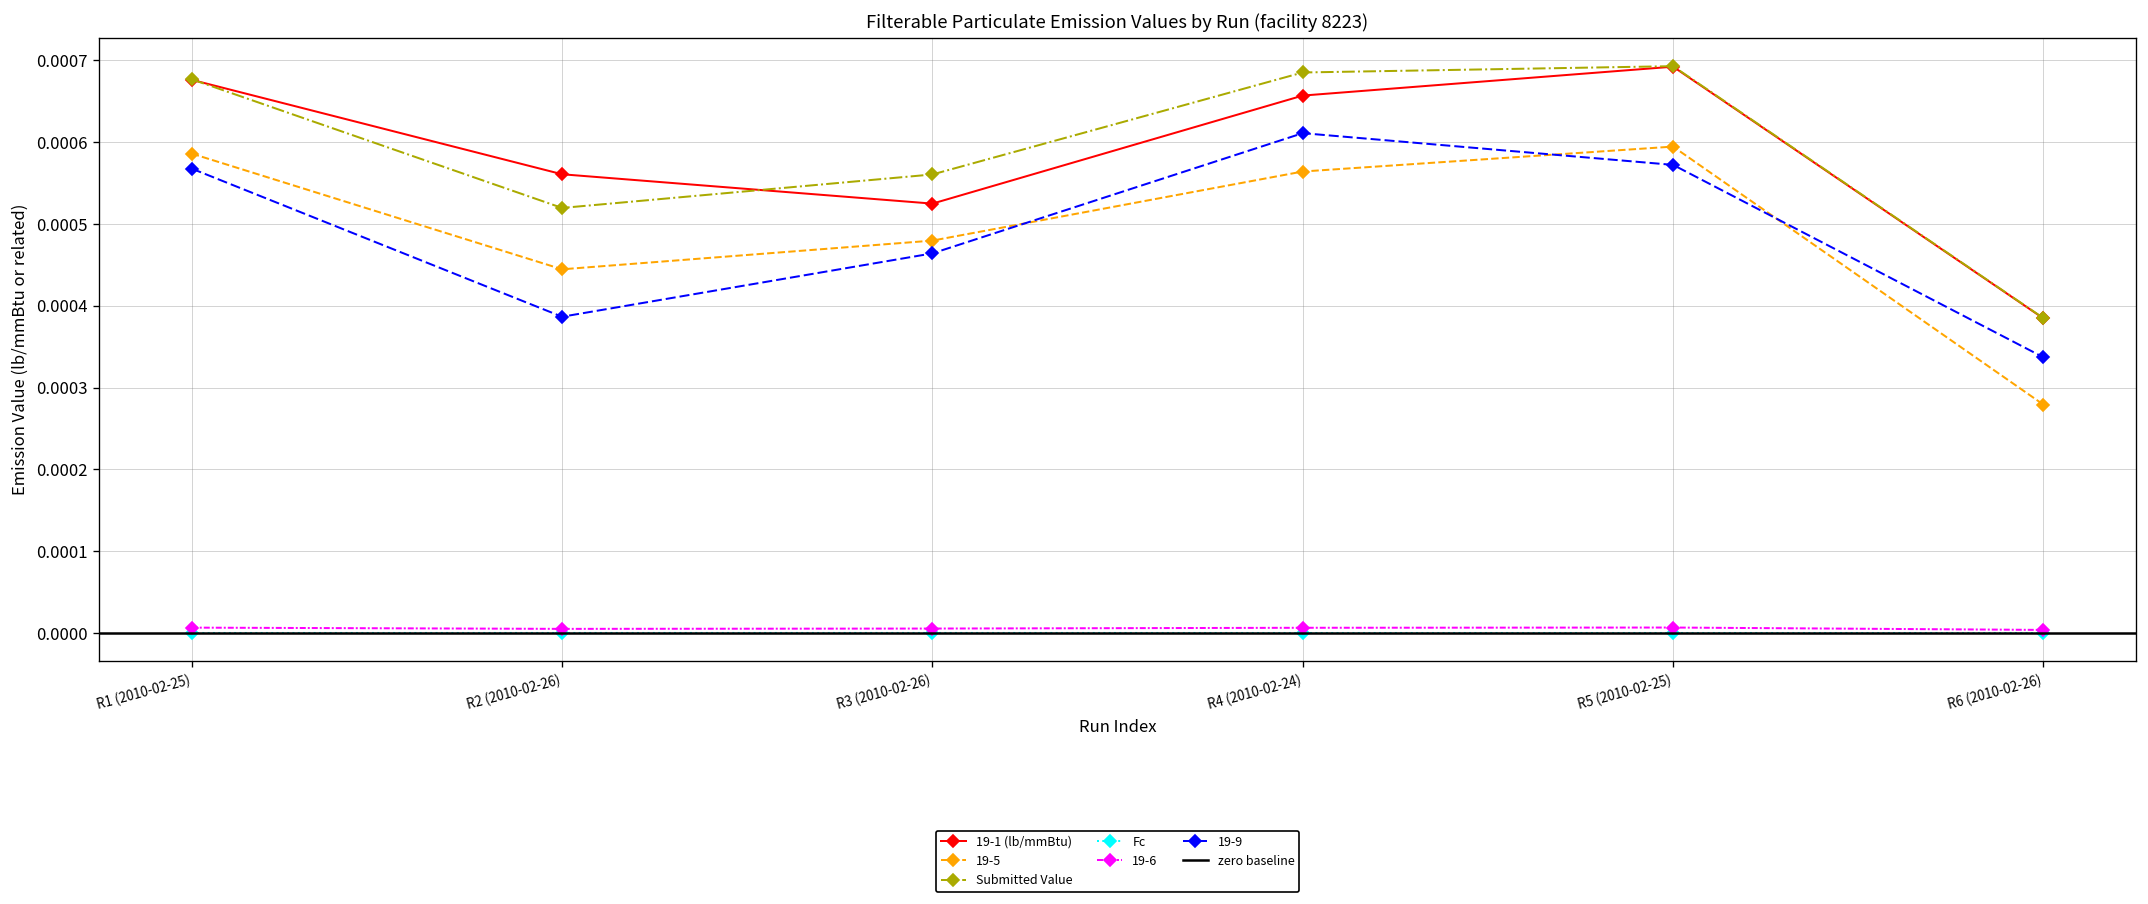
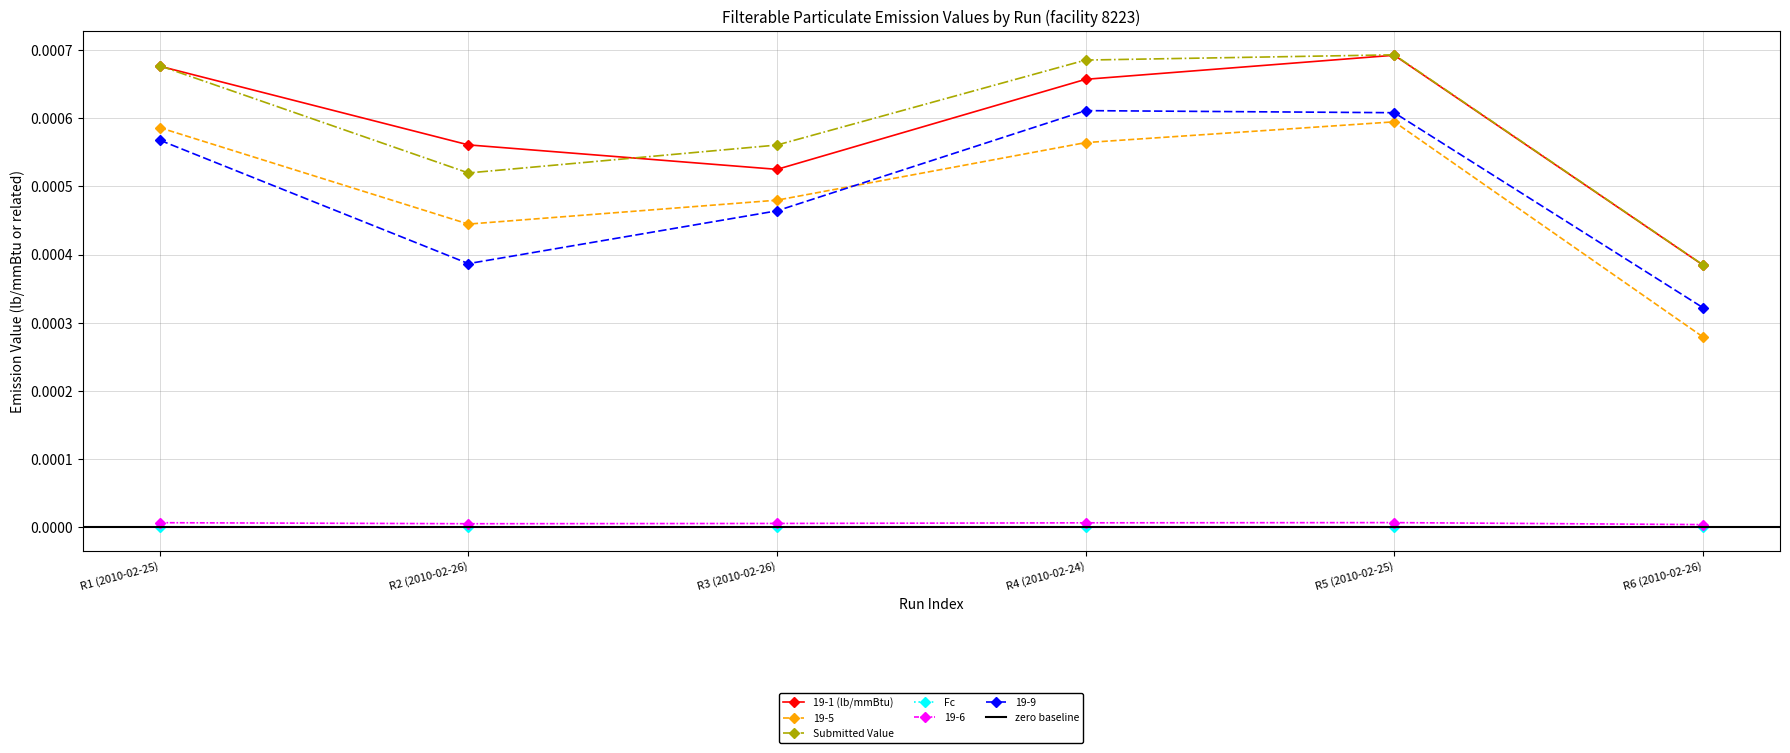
19-9, R5 (2010-02-25): 0.00057 -> 0.00061
19-9, R6 (2010-02-26): 0.00034 -> 0.00032
